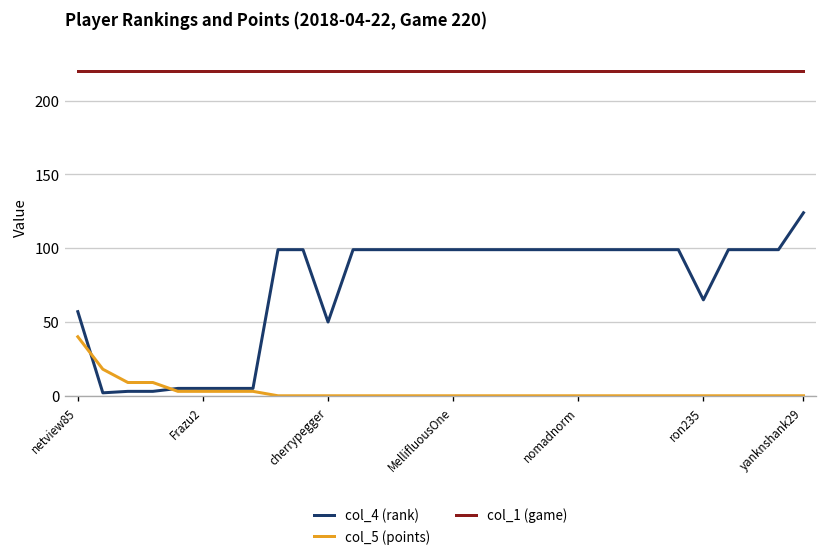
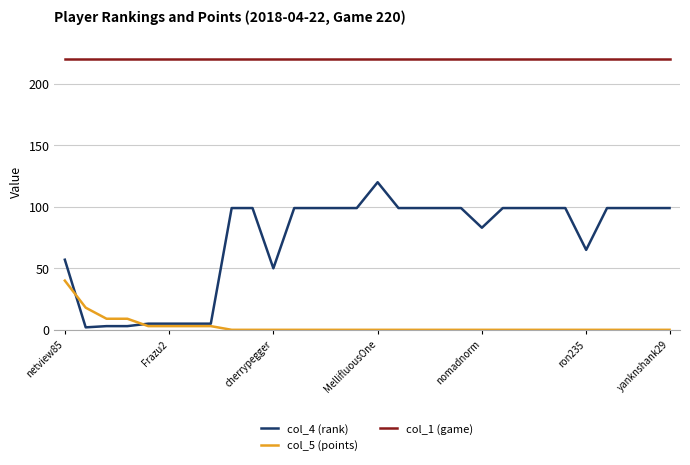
col_4 (rank), MellifluousOne: 99 -> 120
col_4 (rank), nomadnorm: 99 -> 83
col_4 (rank), yanknshank29: 124 -> 99
